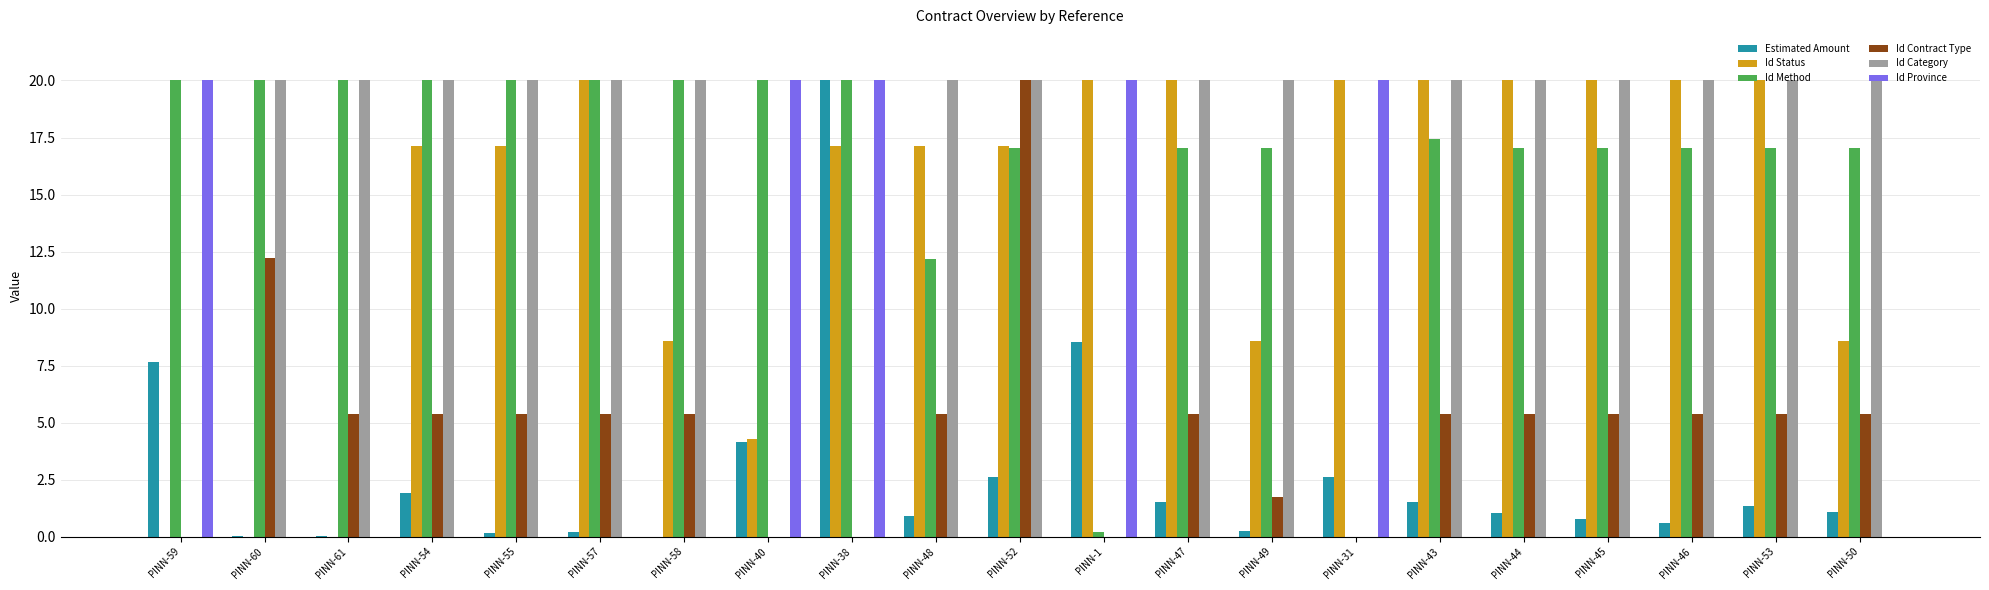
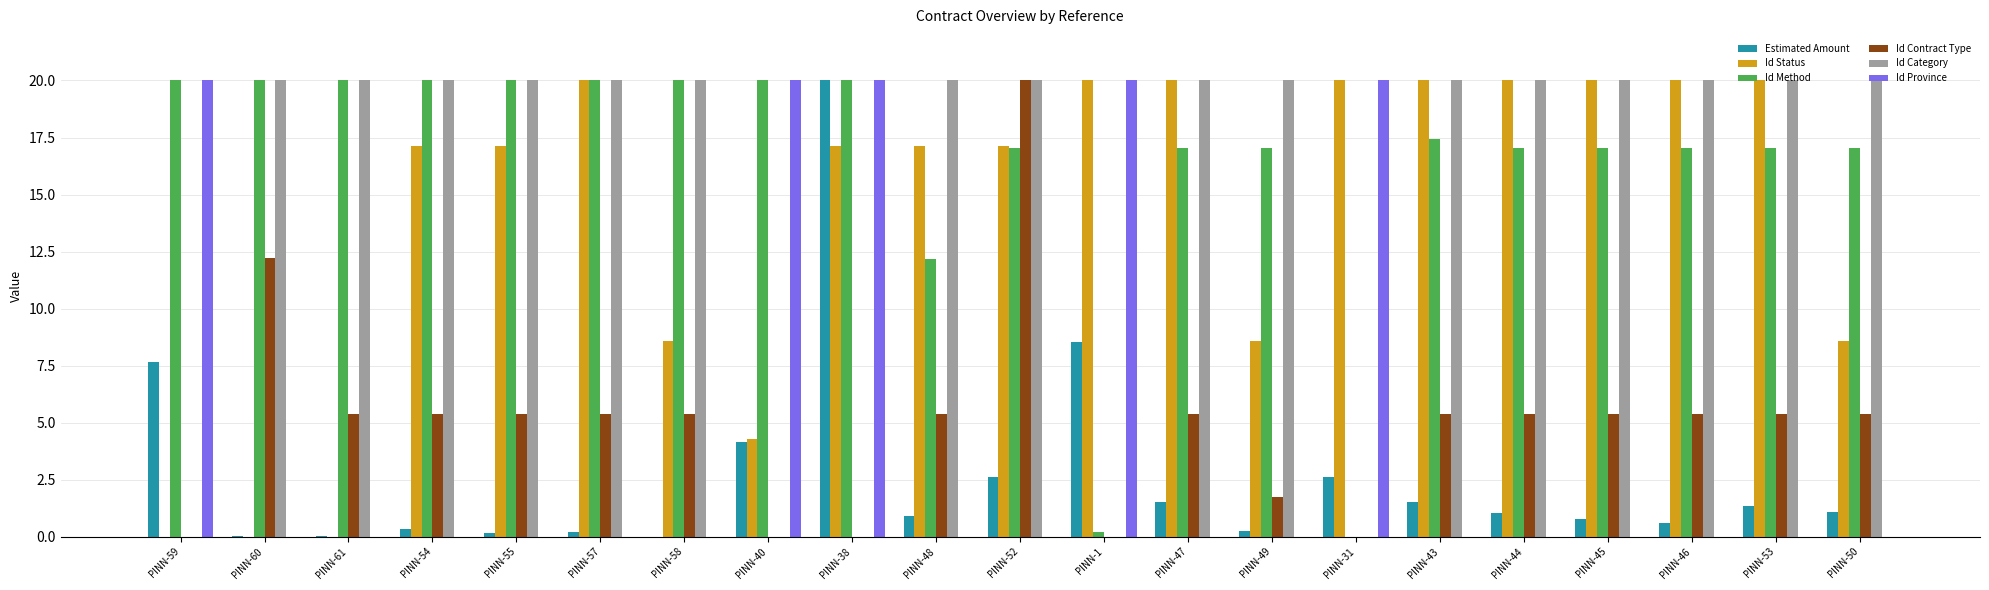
Estimated Amount, PINN-54: 1.9 -> 0.3
